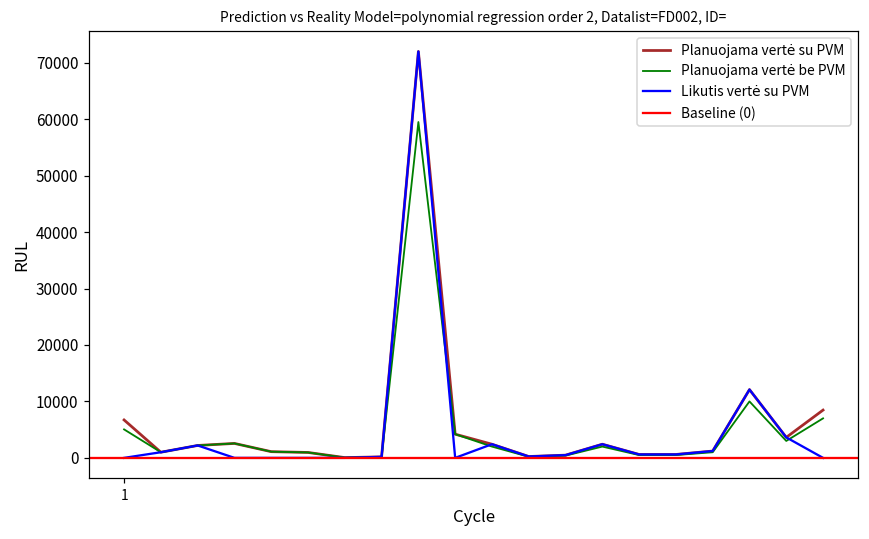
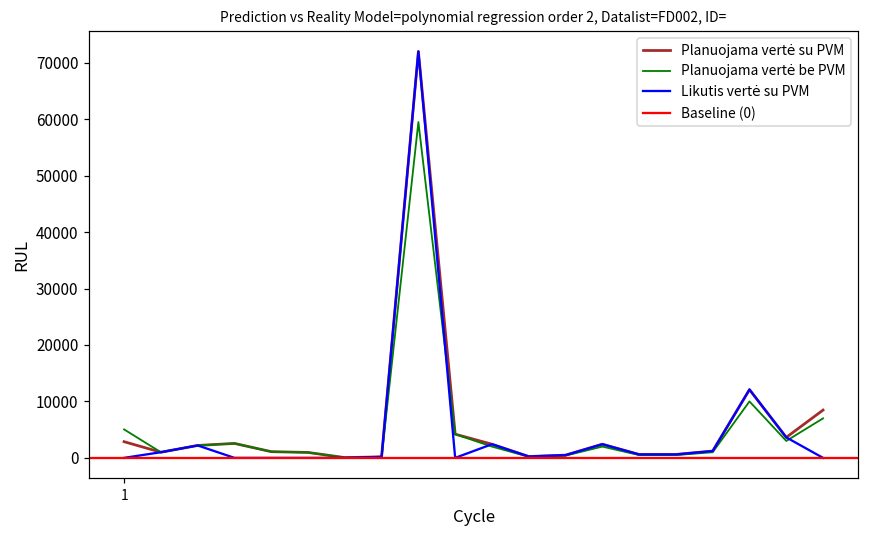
Planuojama vertė su PVM, 1: 7000 -> 3000
